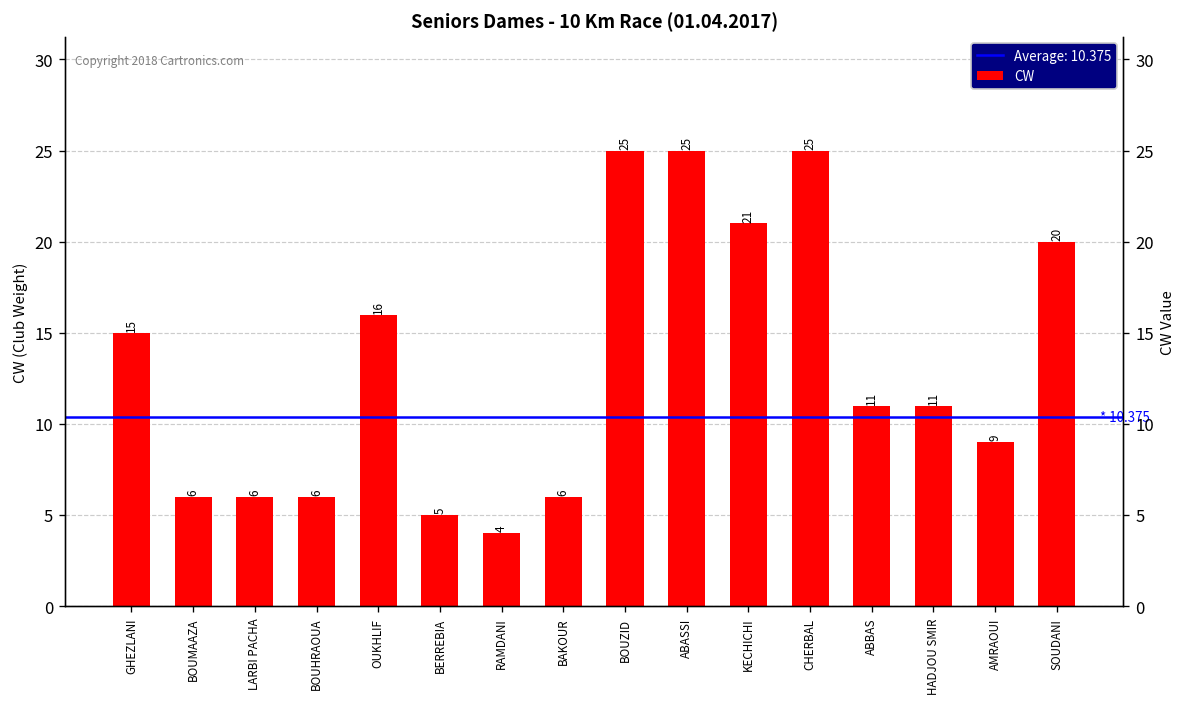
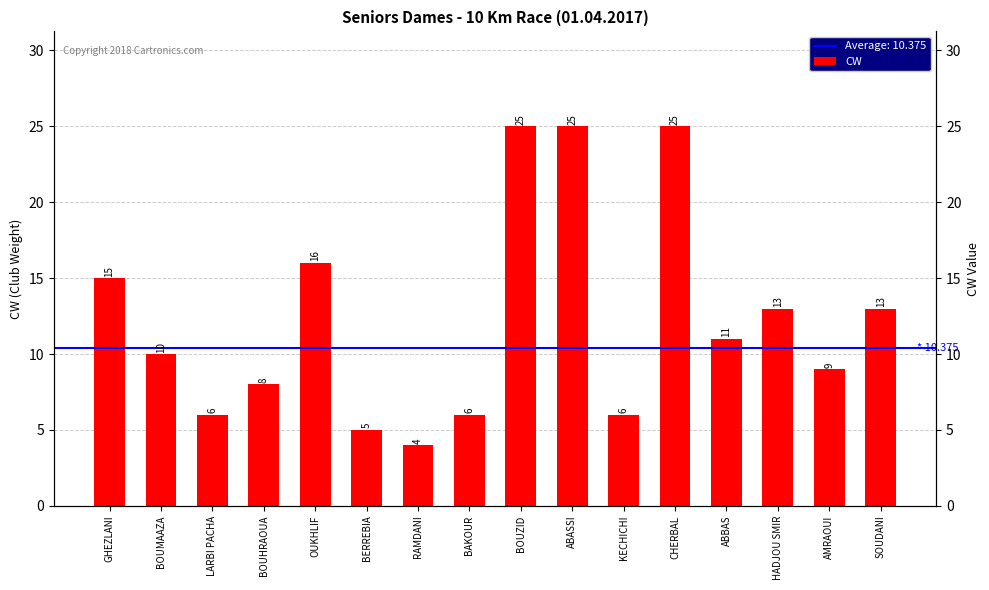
BOUMAAZA: 6 -> 10
BOUHRAOUA: 6 -> 8
KECHICHI: 21 -> 6
HADJOU SMIR: 11 -> 13
SOUDANI: 20 -> 13
